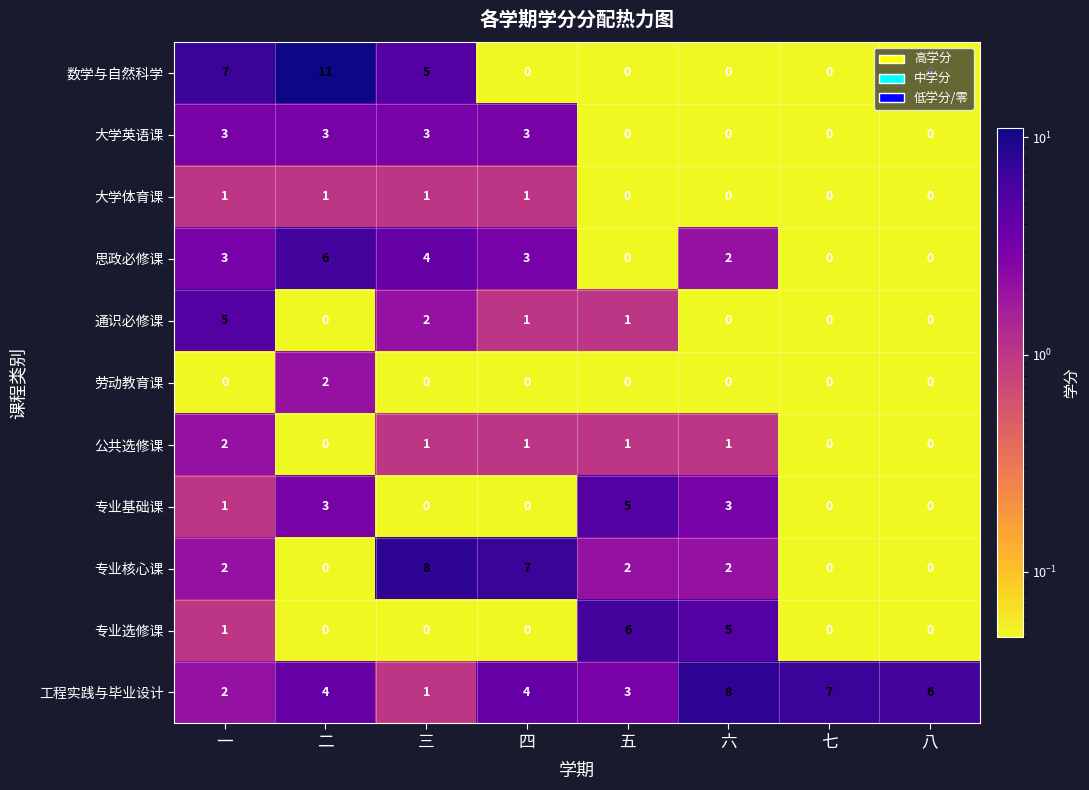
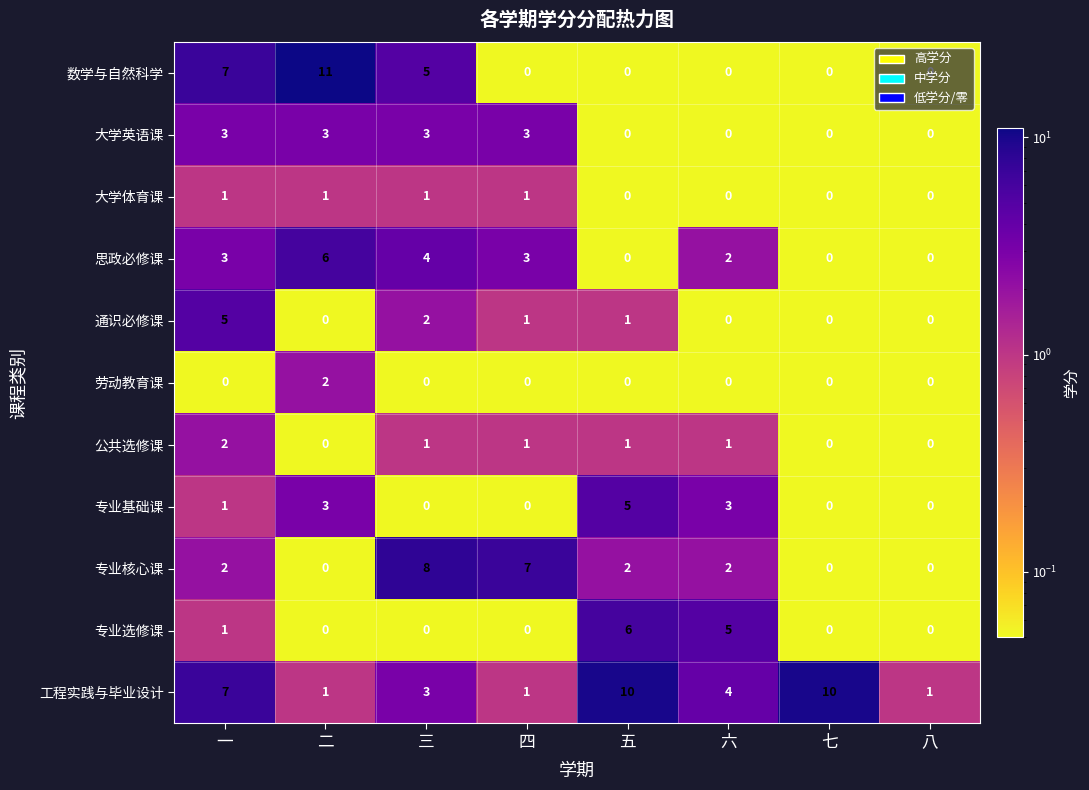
工程实践与毕业设计, 一: 2 -> 7
工程实践与毕业设计, 二: 4 -> 1
工程实践与毕业设计, 三: 1 -> 3
工程实践与毕业设计, 四: 4 -> 1
工程实践与毕业设计, 五: 3 -> 10
工程实践与毕业设计, 六: 8 -> 4
工程实践与毕业设计, 七: 7 -> 10
工程实践与毕业设计, 八: 6 -> 1
